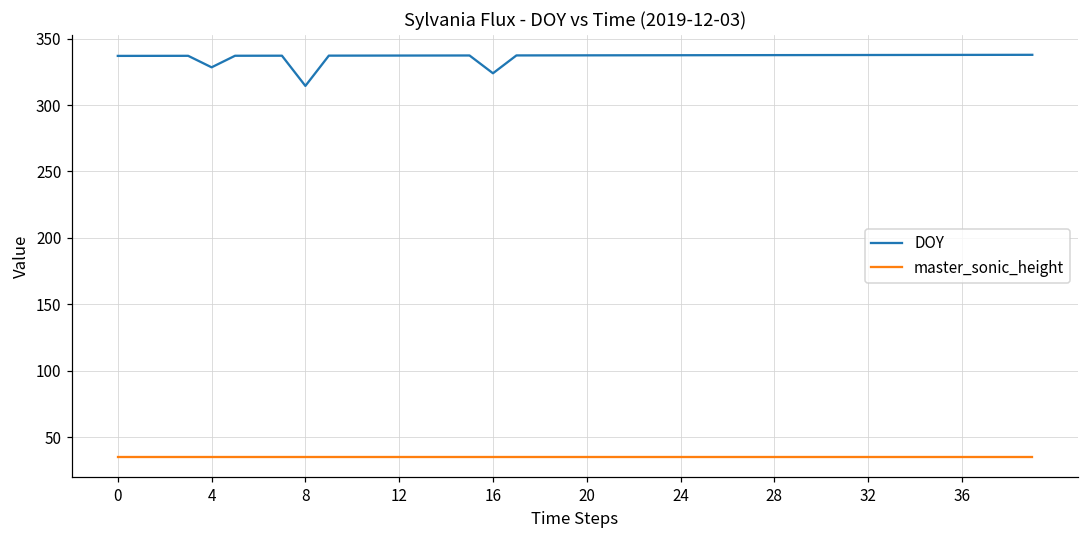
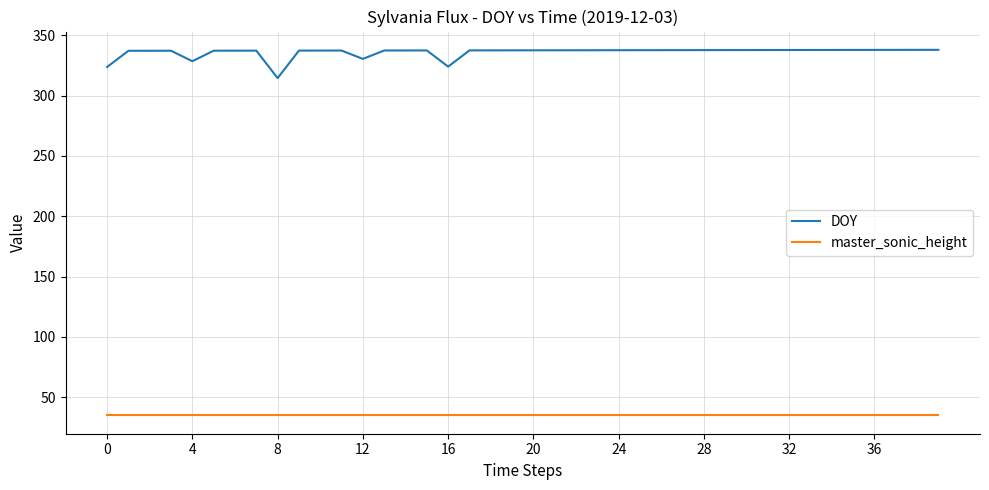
DOY, 0: 337 -> 324
DOY, 12: 337 -> 330
